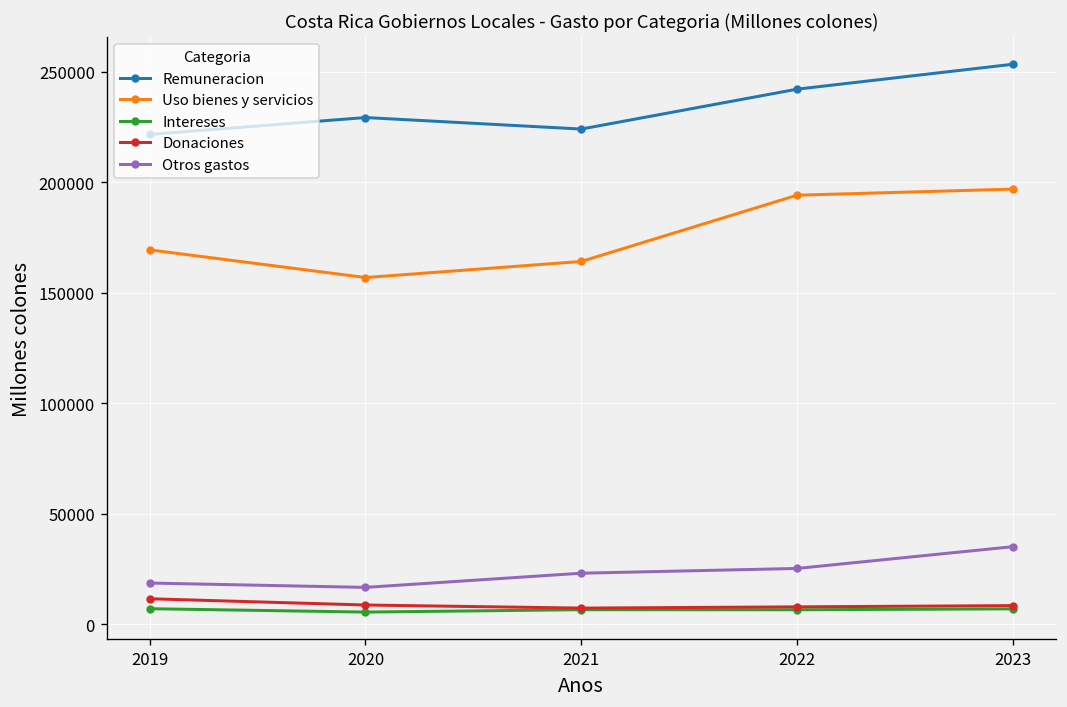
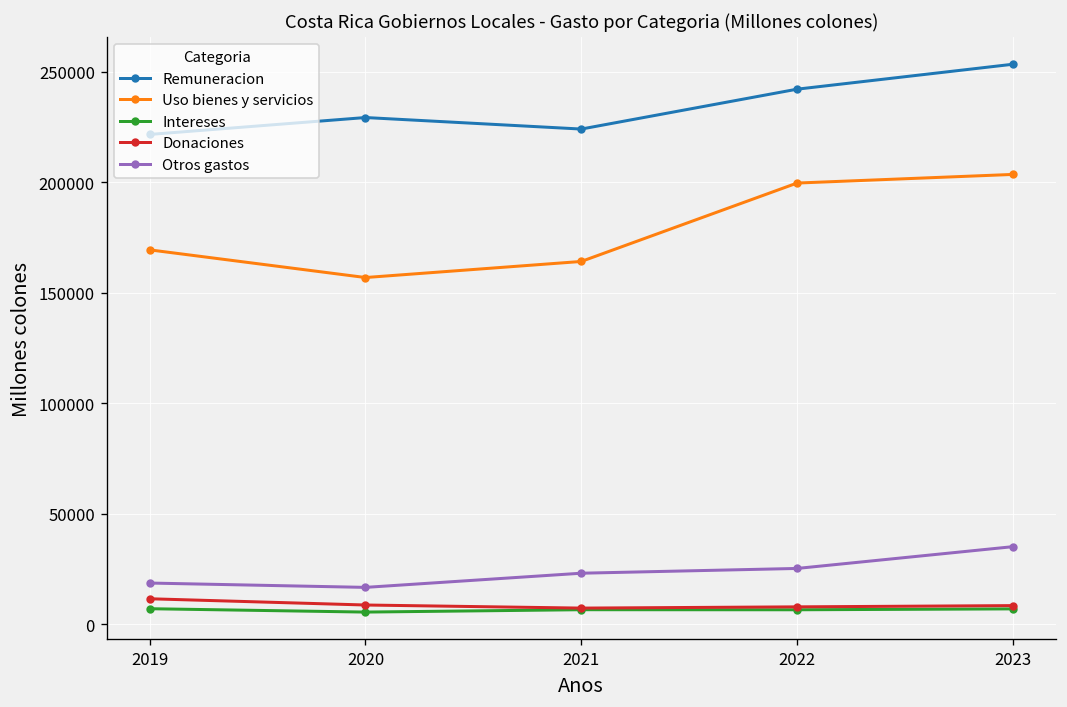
Uso bienes y servicios, 2022: 194000 -> 200000
Uso bienes y servicios, 2023: 197000 -> 203000
